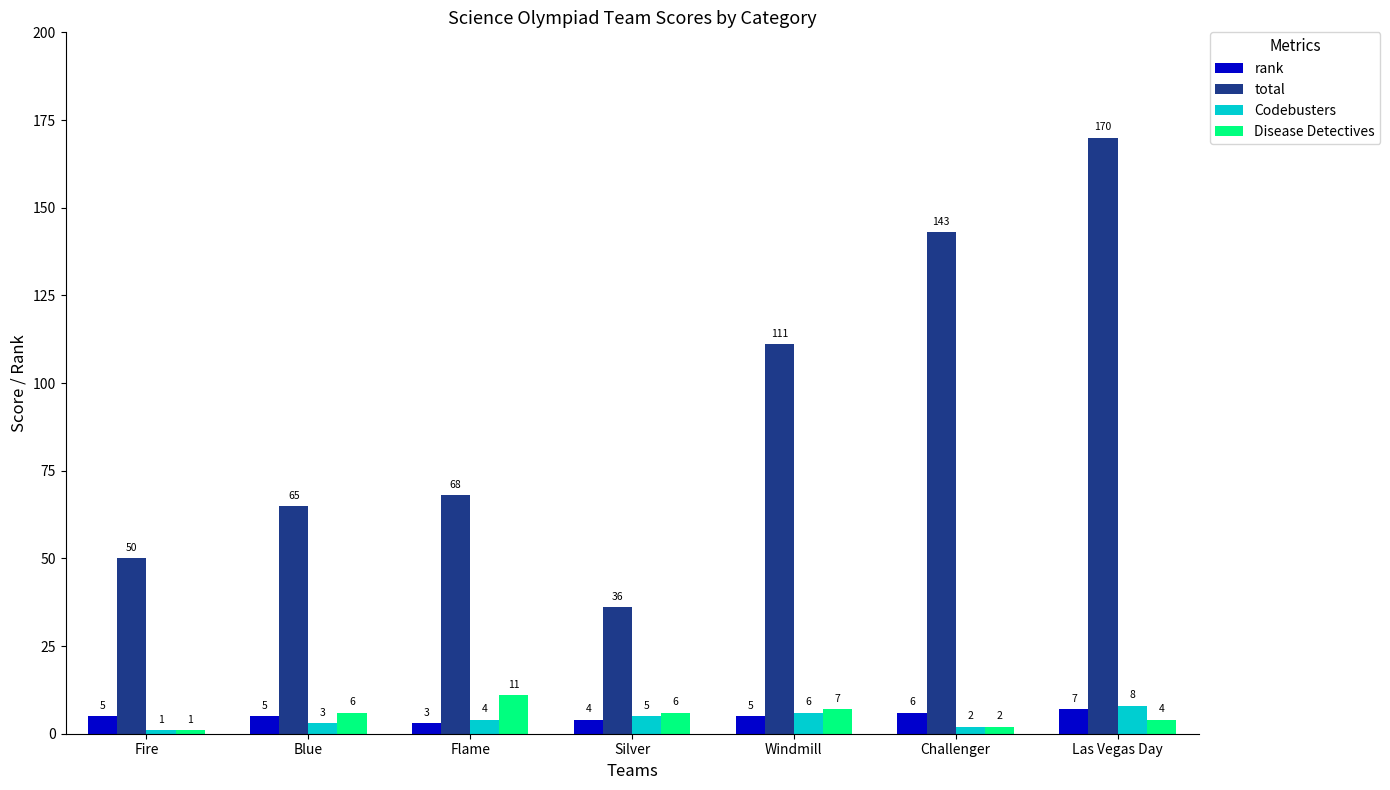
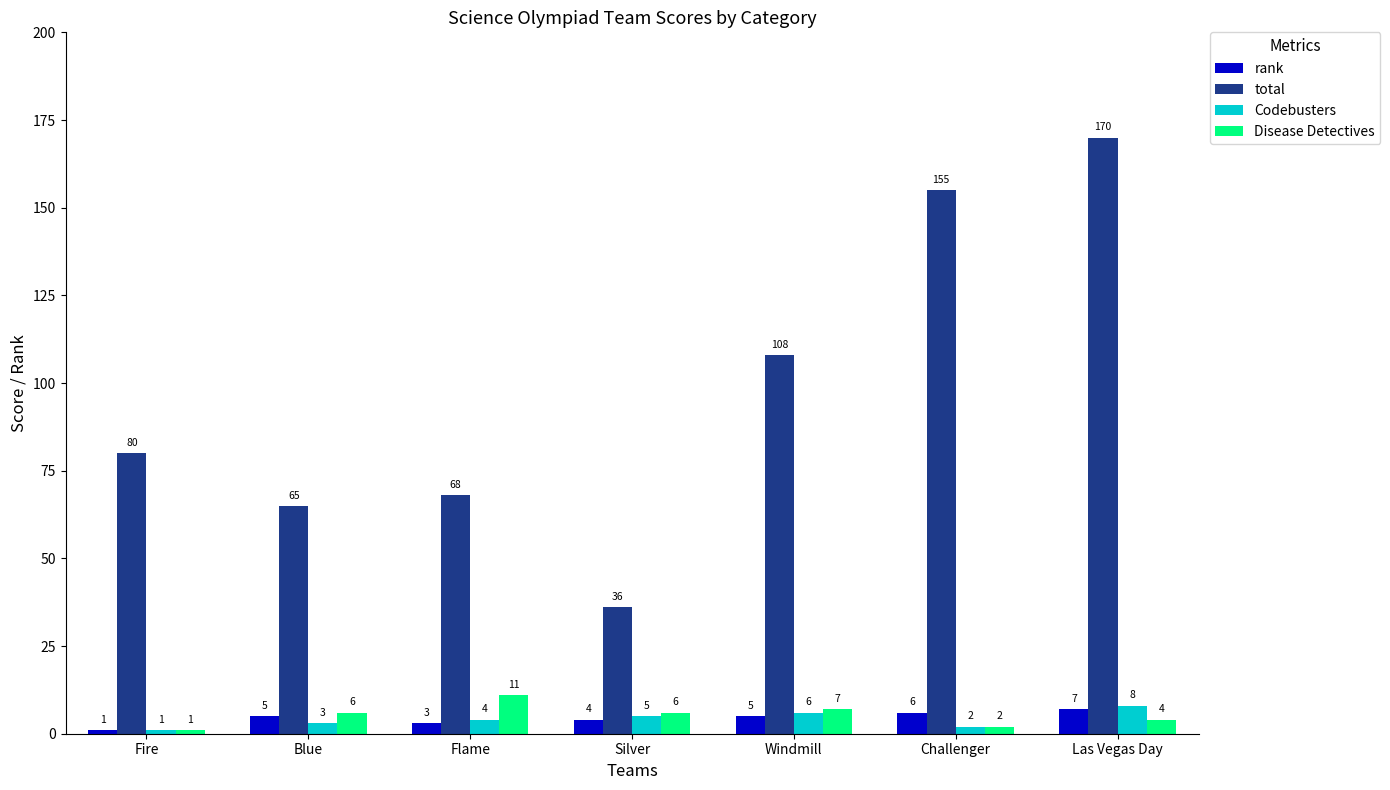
rank, Fire: 5 -> 1
total, Fire: 50 -> 80
total, Windmill: 111 -> 108
total, Challenger: 143 -> 155
